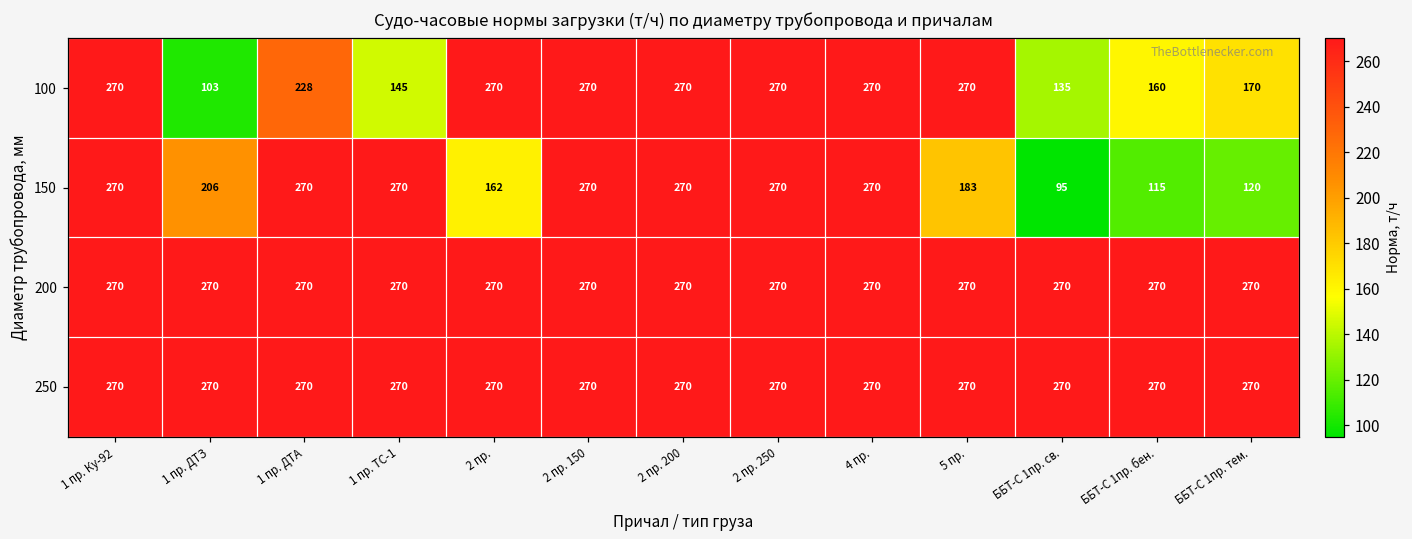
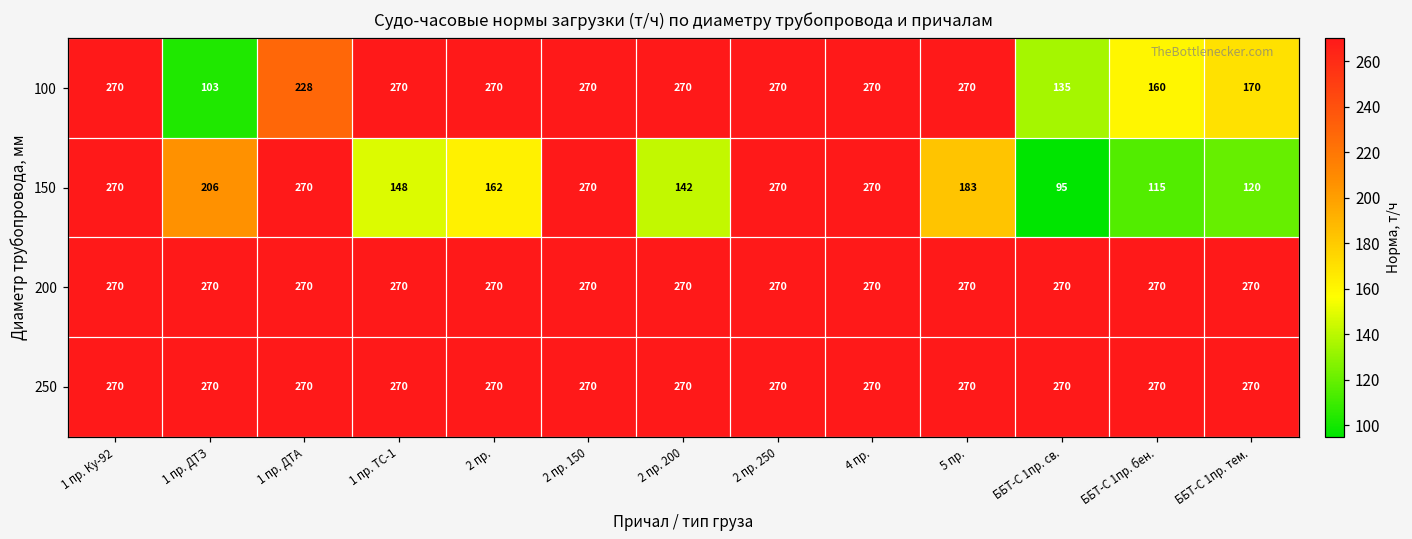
100, 1 пр. ТС-1: 145 -> 270
150, 1 пр. ТС-1: 270 -> 148
150, 2 пр. 200: 270 -> 142
